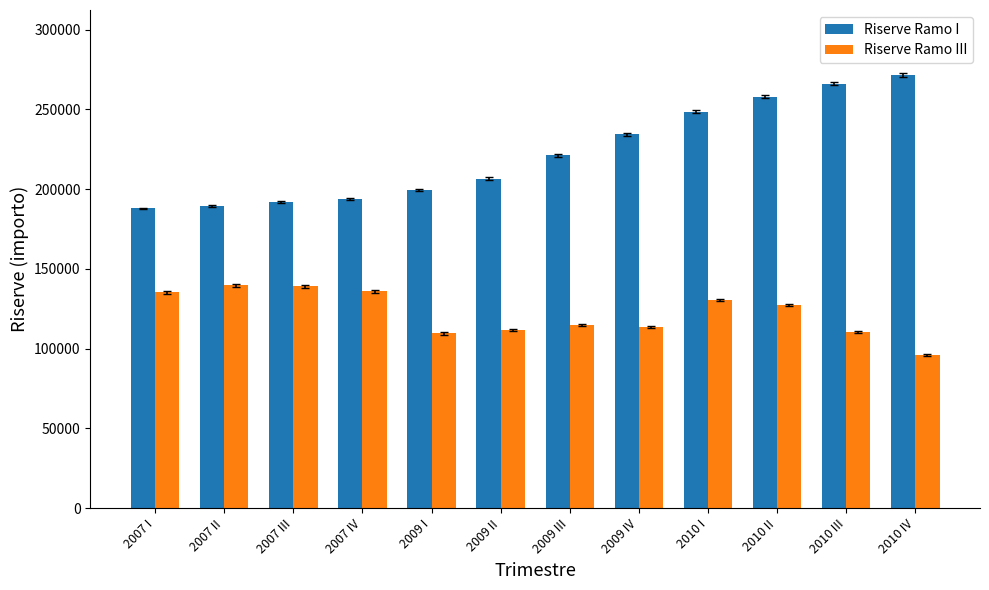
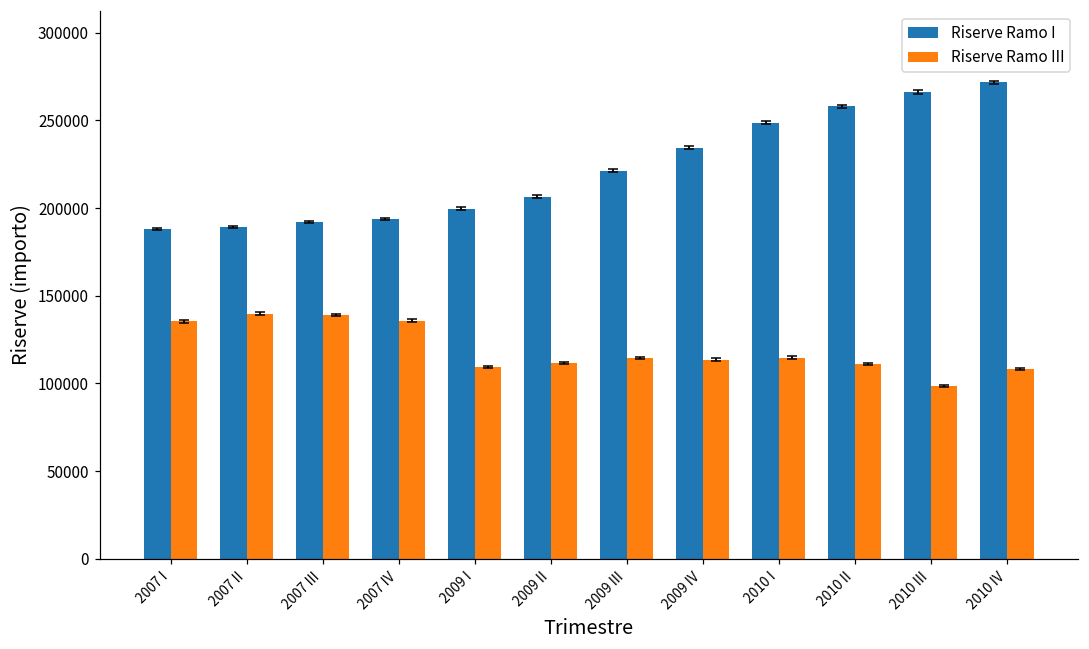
Riserve Ramo III, 2010 I: 131000 -> 115000
Riserve Ramo III, 2010 II: 128000 -> 111000
Riserve Ramo III, 2010 III: 110000 -> 98000
Riserve Ramo III, 2010 IV: 96000 -> 108000
